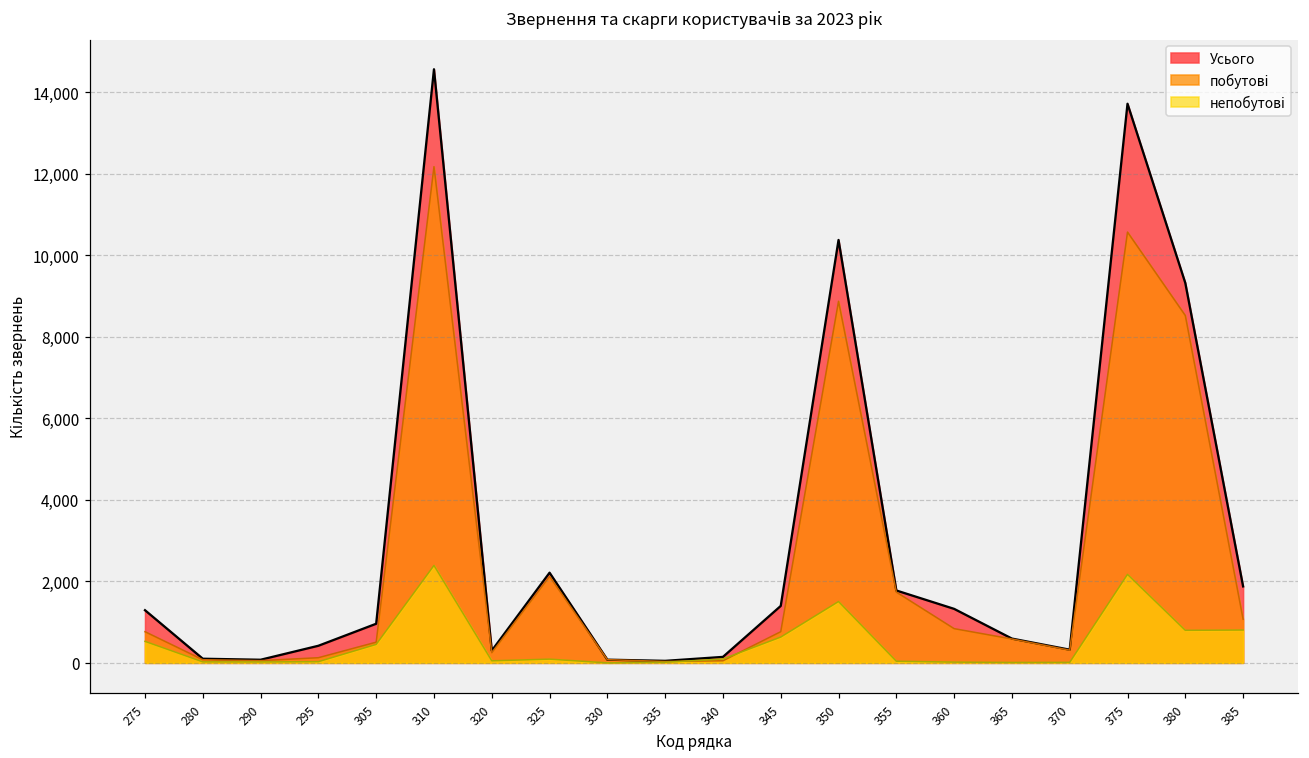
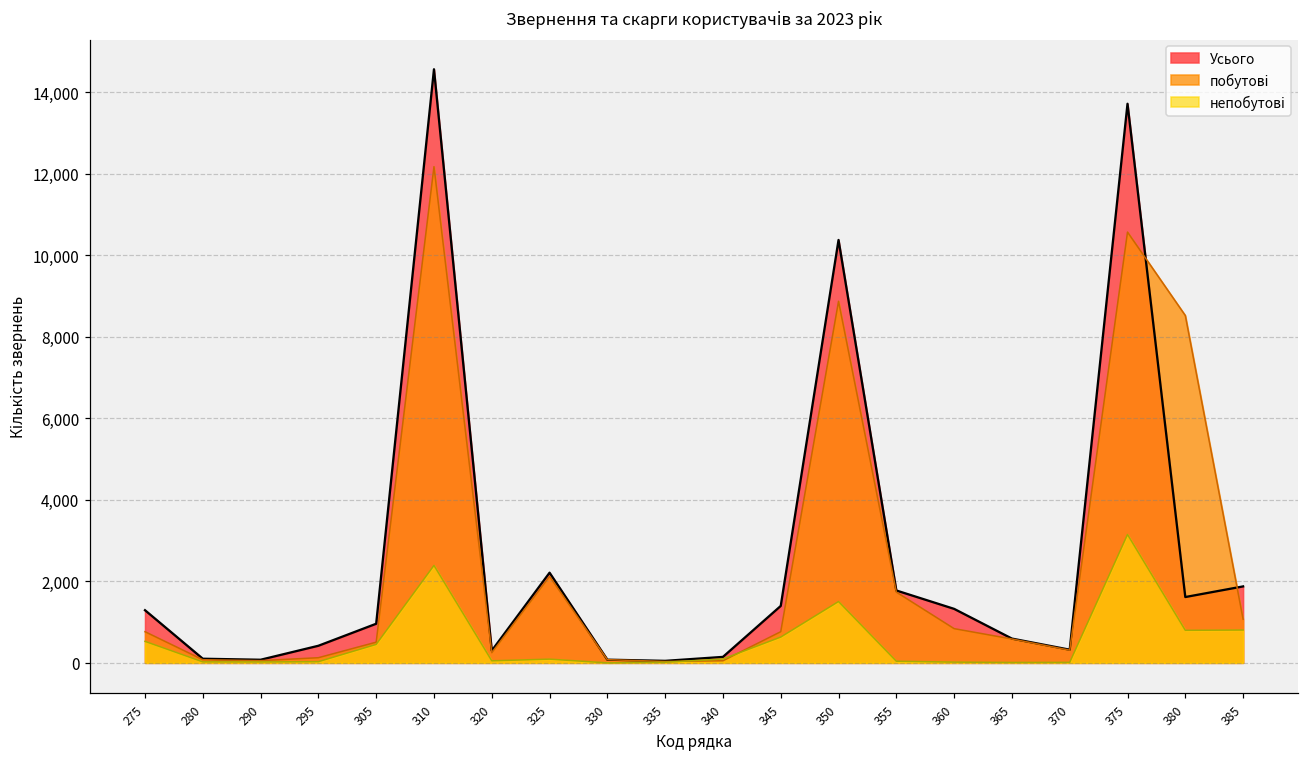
непобутові, 375: 2,200 -> 3,100
Усього, 380: 9,300 -> 1,600
